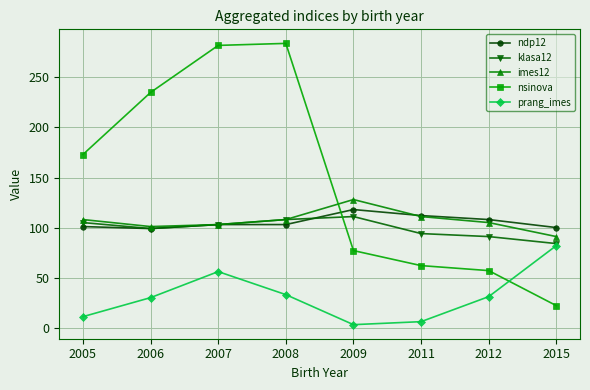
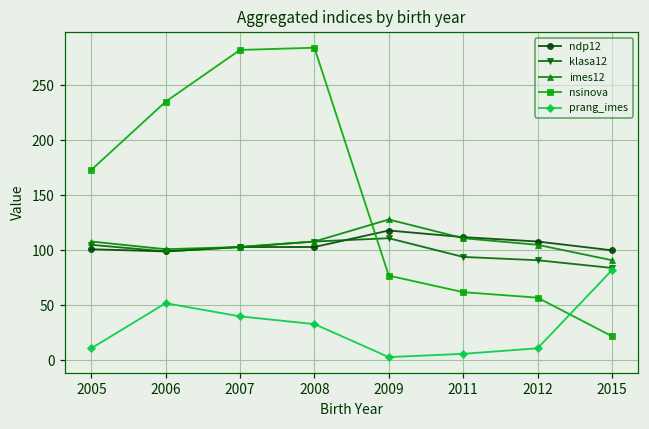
prang_imes, 2006: 30 -> 52
prang_imes, 2007: 56 -> 40
prang_imes, 2012: 31 -> 11
